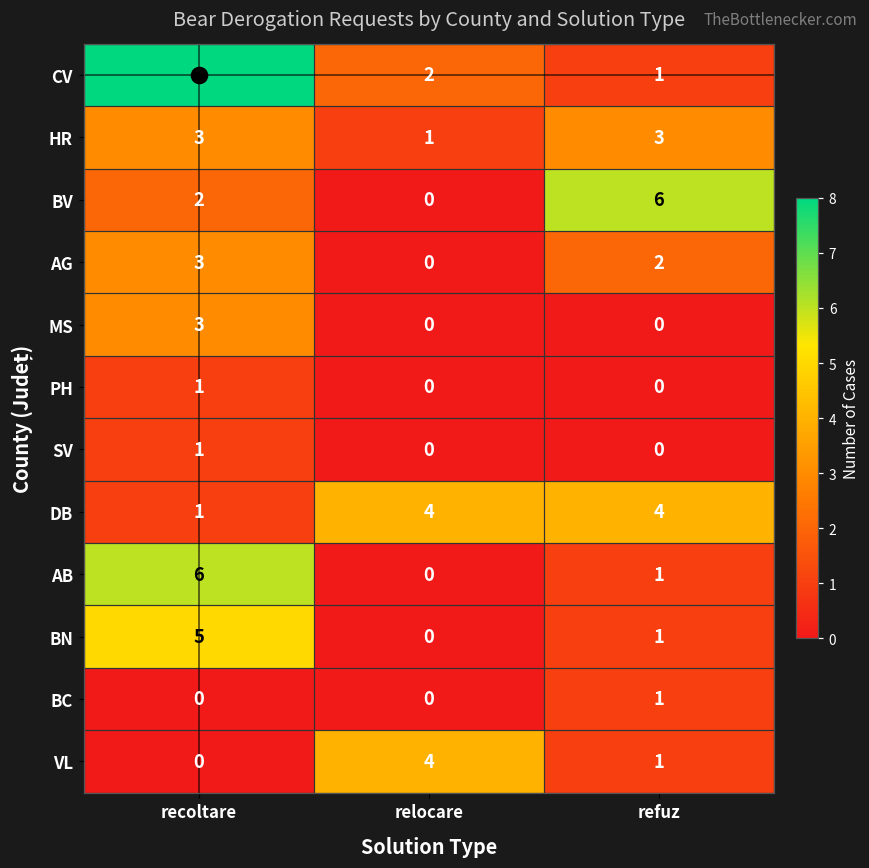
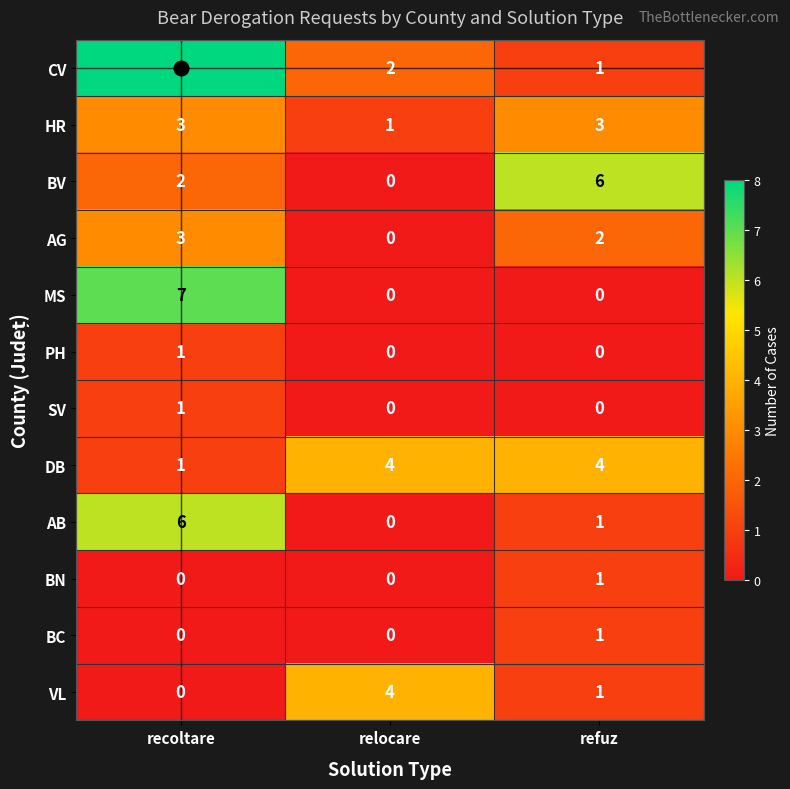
MS, recoltare: 3 -> 7
BN, recoltare: 5 -> 0
